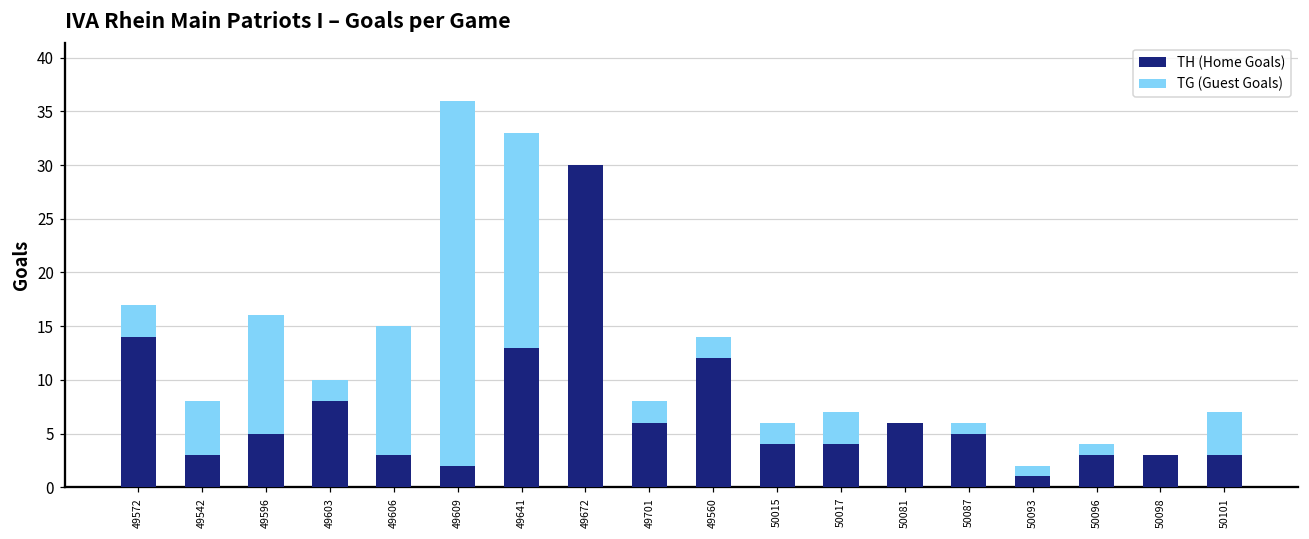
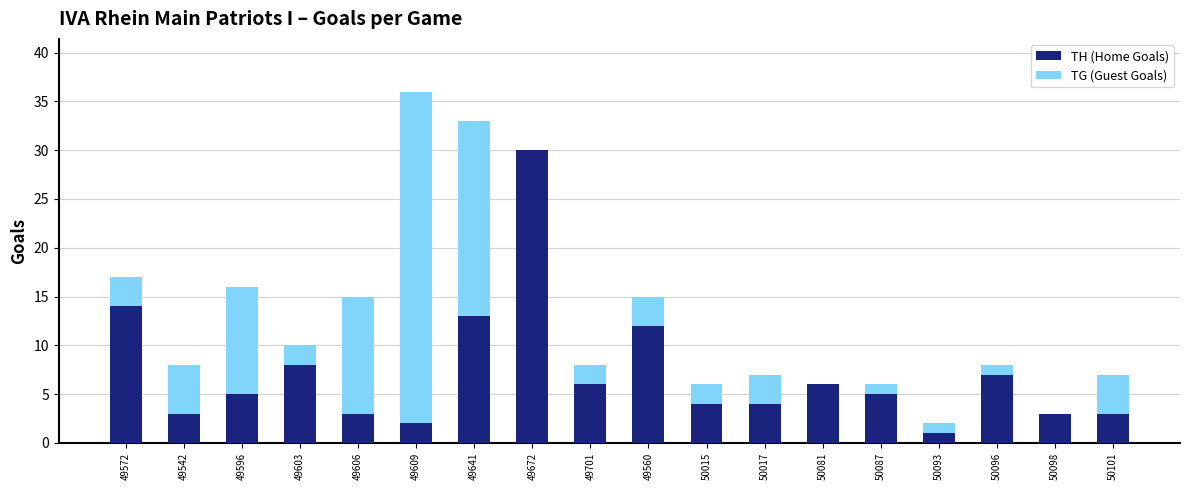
TG (Guest Goals), 49560: 2 -> 3
TH (Home Goals), 50096: 3 -> 7
